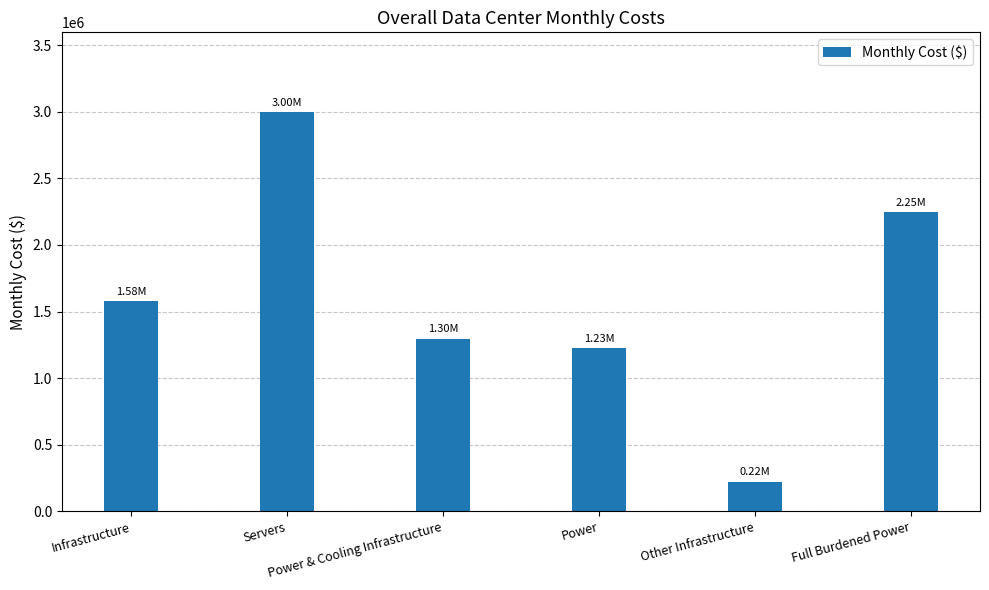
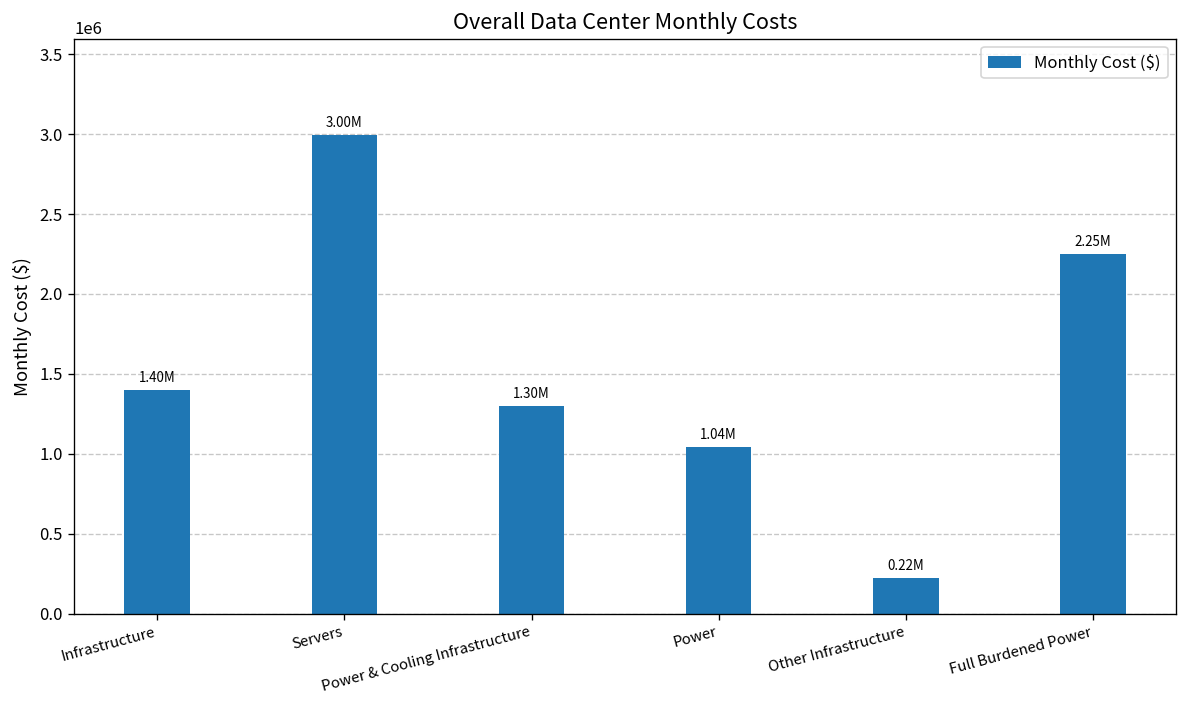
Infrastructure: 1.58M -> 1.40M
Power: 1.23M -> 1.04M
